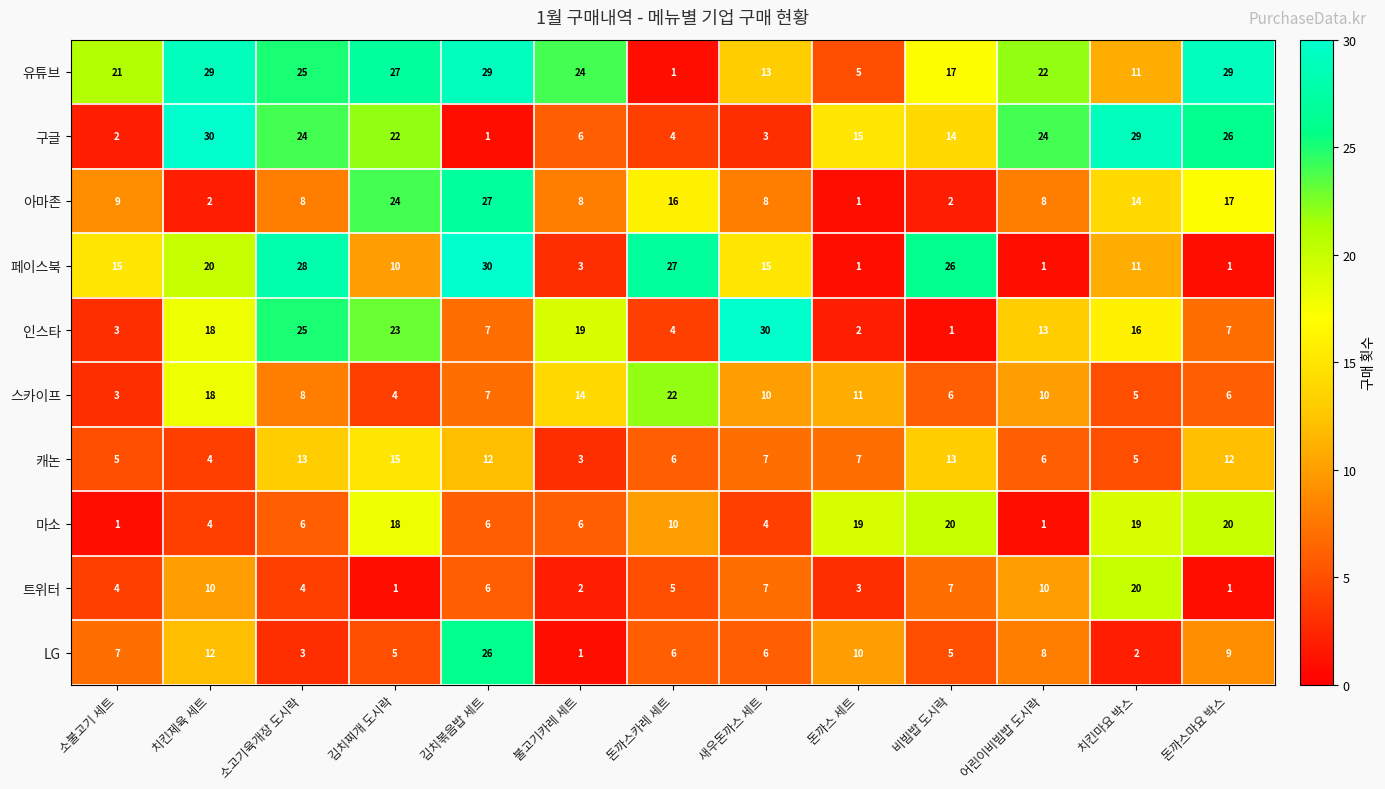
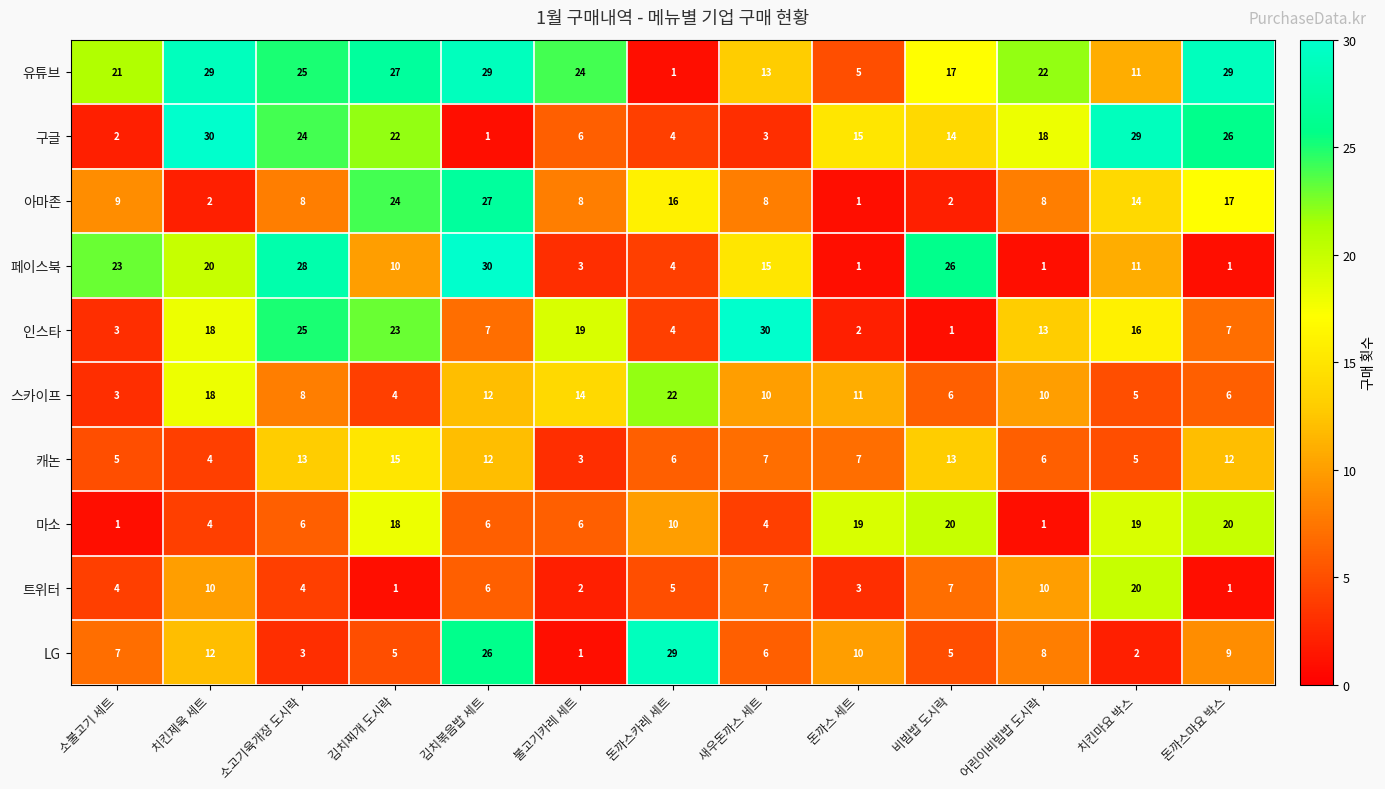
구글, 어린이비빔밥 도시락: 24 -> 18
페이스북, 소불고기 세트: 15 -> 23
페이스북, 돈까스카레 세트: 27 -> 4
스카이프, 김치볶음밥 세트: 7 -> 12
LG, 돈까스카레 세트: 6 -> 29
